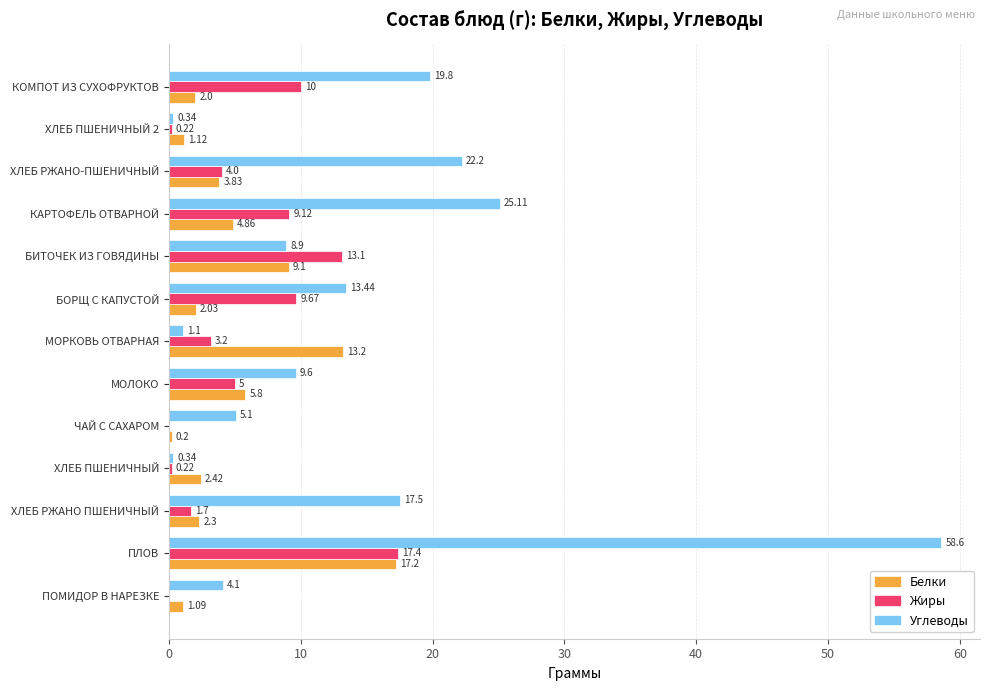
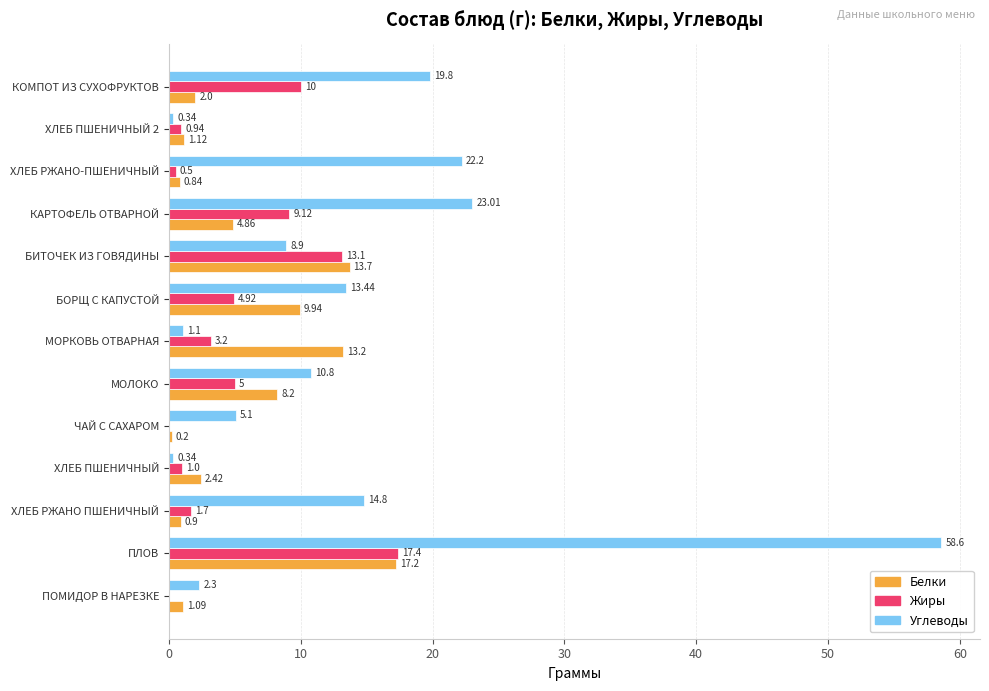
Жиры, ХЛЕБ ПШЕНИЧНЫЙ 2: 0.22 -> 0.94
Жиры, ХЛЕБ РЖАНО-ПШЕНИЧНЫЙ: 4.0 -> 0.5
Белки, ХЛЕБ РЖАНО-ПШЕНИЧНЫЙ: 3.83 -> 0.84
Углеводы, КАРТОФЕЛЬ ОТВАРНОЙ: 25.11 -> 23.01
Белки, БИТОЧЕК ИЗ ГОВЯДИНЫ: 9.1 -> 13.7
Жиры, БОРЩ С КАПУСТОЙ: 9.67 -> 4.92
Белки, БОРЩ С КАПУСТОЙ: 2.03 -> 9.94
Углеводы, МОЛОКО: 9.6 -> 10.8
Белки, МОЛОКО: 5.8 -> 8.2
Жиры, ХЛЕБ ПШЕНИЧНЫЙ: 0.22 -> 1.0
Углеводы, ХЛЕБ РЖАНО ПШЕНИЧНЫЙ: 17.5 -> 14.8
Белки, ХЛЕБ РЖАНО ПШЕНИЧНЫЙ: 2.3 -> 0.9
Углеводы, ПОМИДОР В НАРЕЗКЕ: 4.1 -> 2.3
